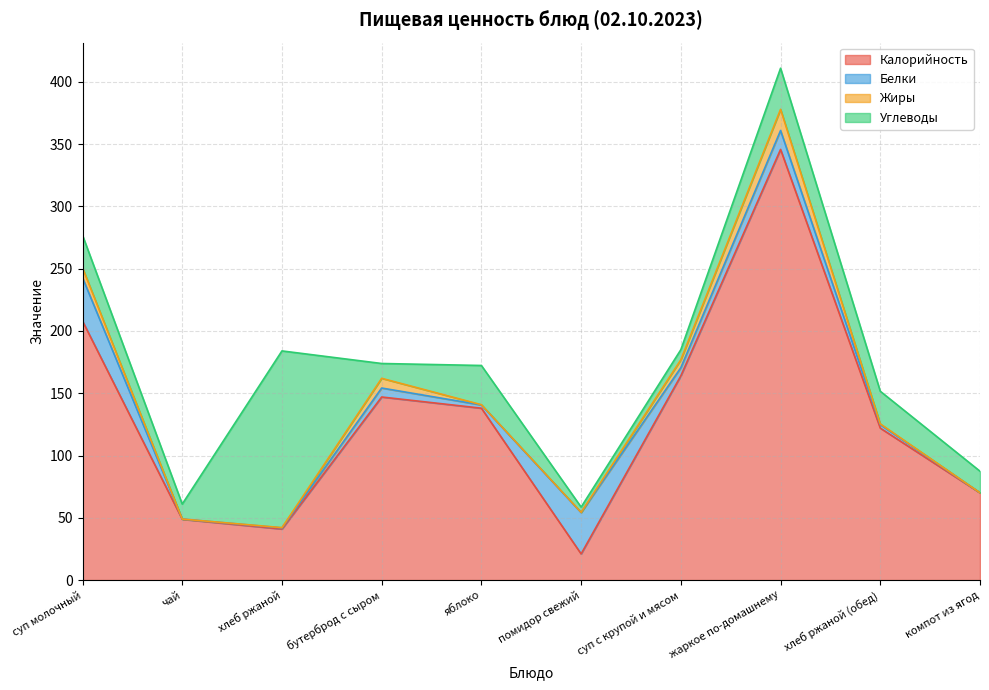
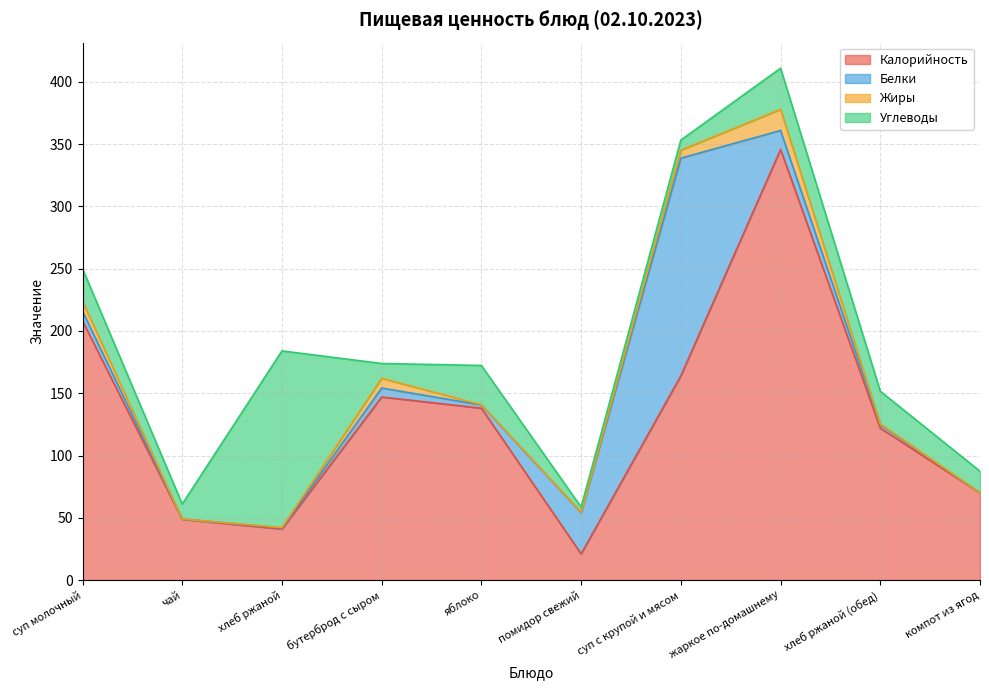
Белки, суп молочный: 35 -> 8
Белки, суп с крупой и мясом: 7 -> 175
